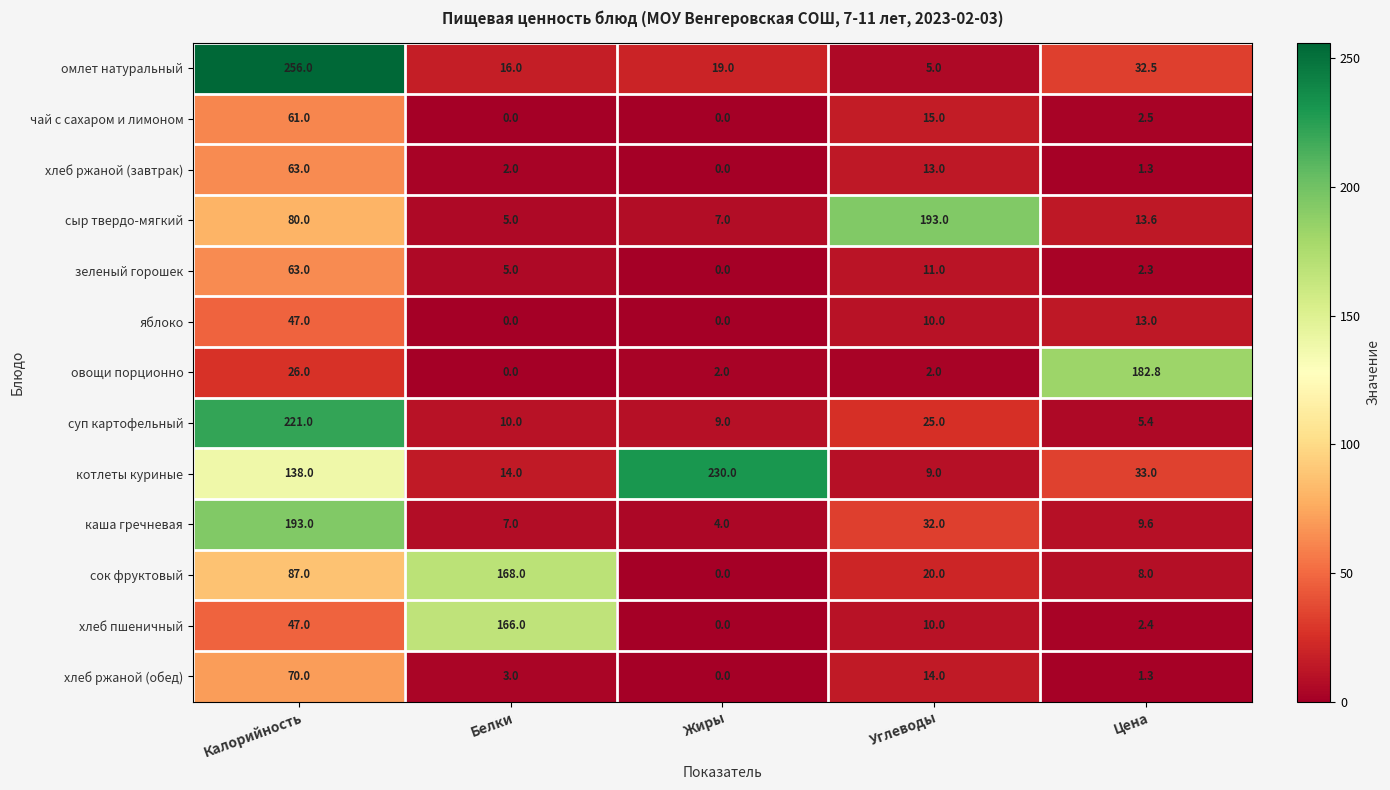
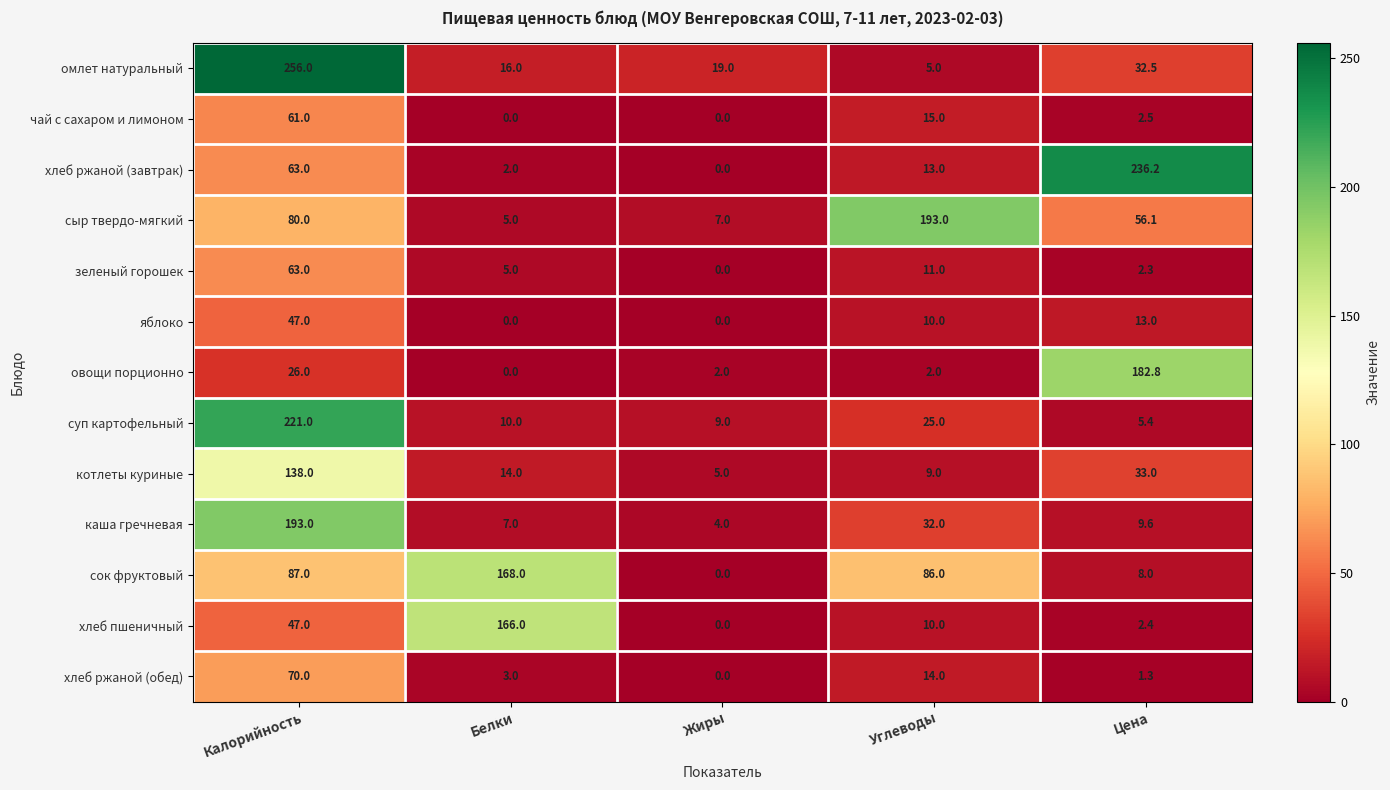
хлеб ржаной (завтрак), Цена: 1.3 -> 236.2
сыр твердо-мягкий, Цена: 13.6 -> 56.1
котлеты куриные, Жиры: 230.0 -> 5.0
сок фруктовый, Углеводы: 20.0 -> 86.0
